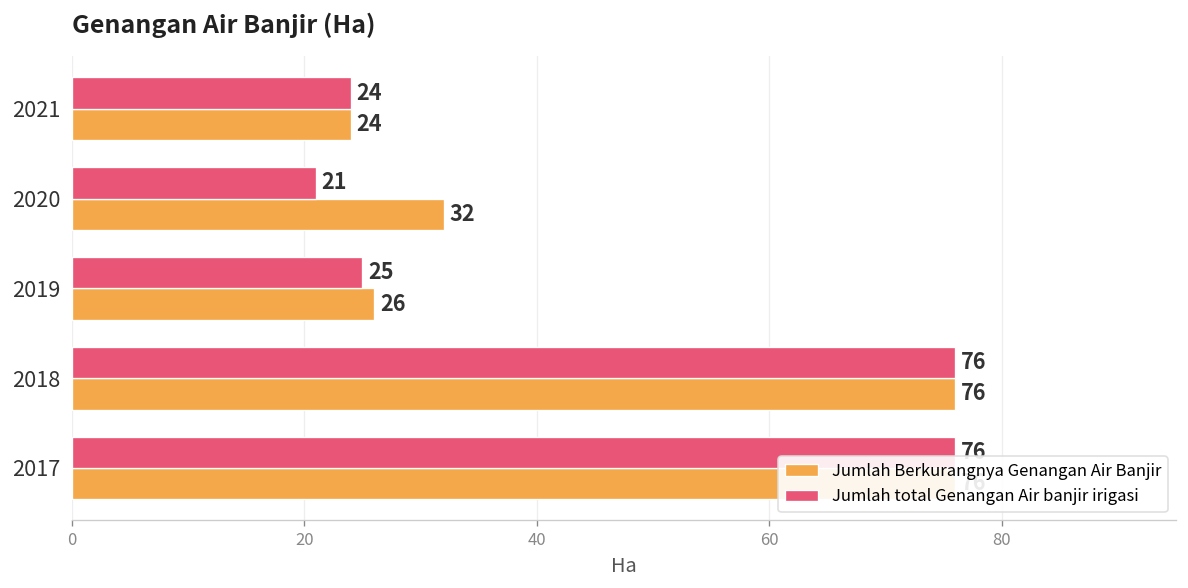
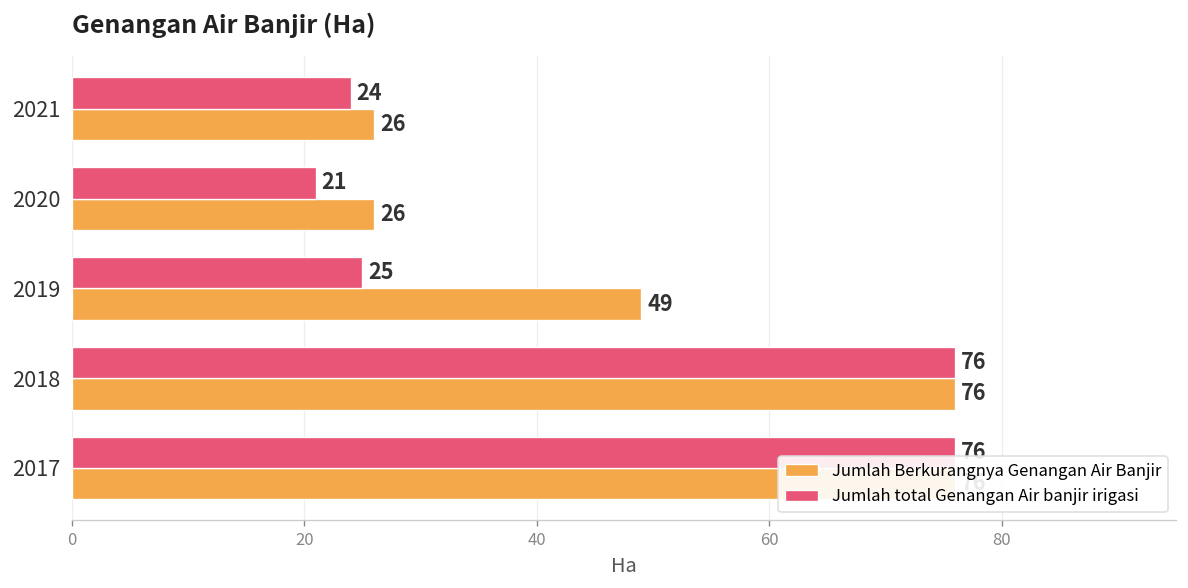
Jumlah Berkurangnya Genangan Air Banjir, 2021: 24 -> 26
Jumlah Berkurangnya Genangan Air Banjir, 2020: 32 -> 26
Jumlah Berkurangnya Genangan Air Banjir, 2019: 26 -> 49
